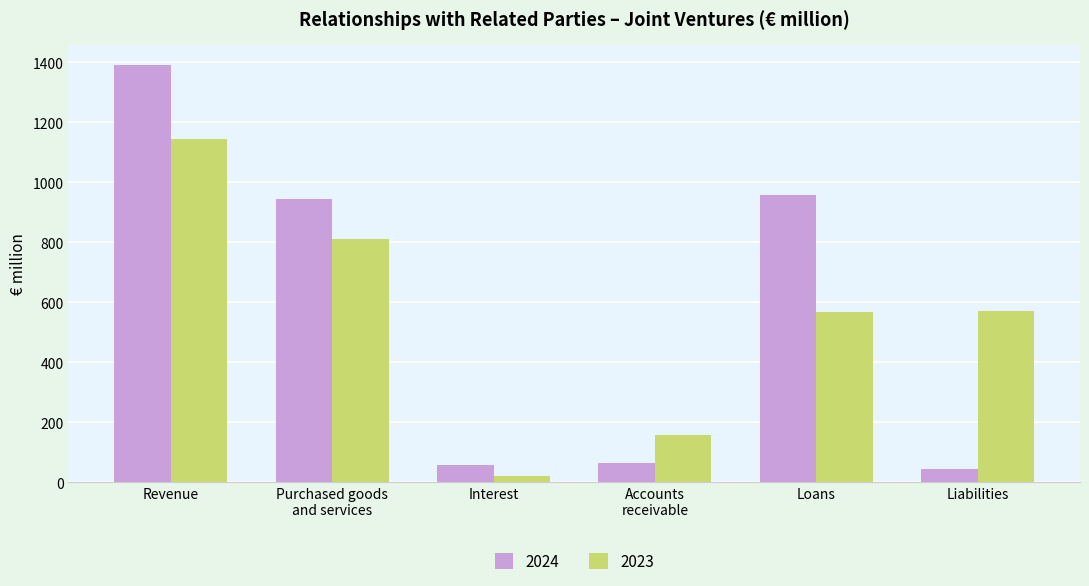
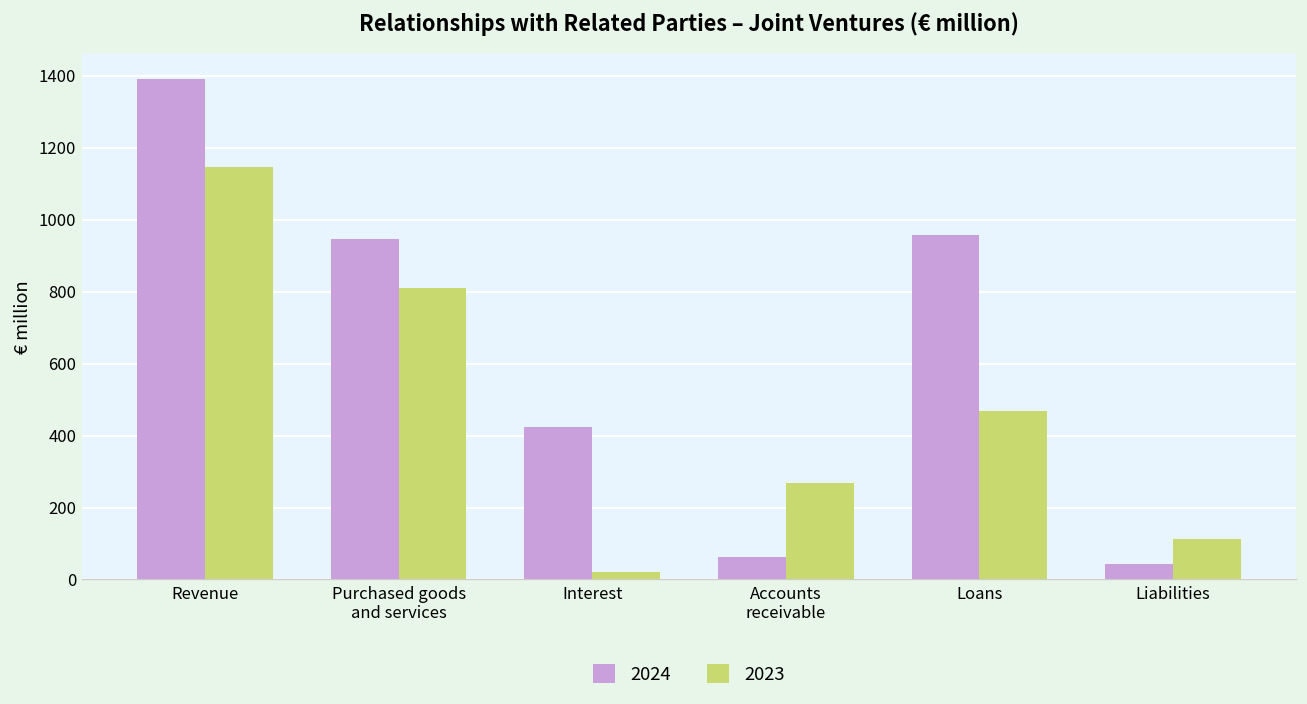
2024, Interest: 60 -> 420
2023, Accounts receivable: 160 -> 270
2023, Loans: 570 -> 470
2023, Liabilities: 570 -> 110
